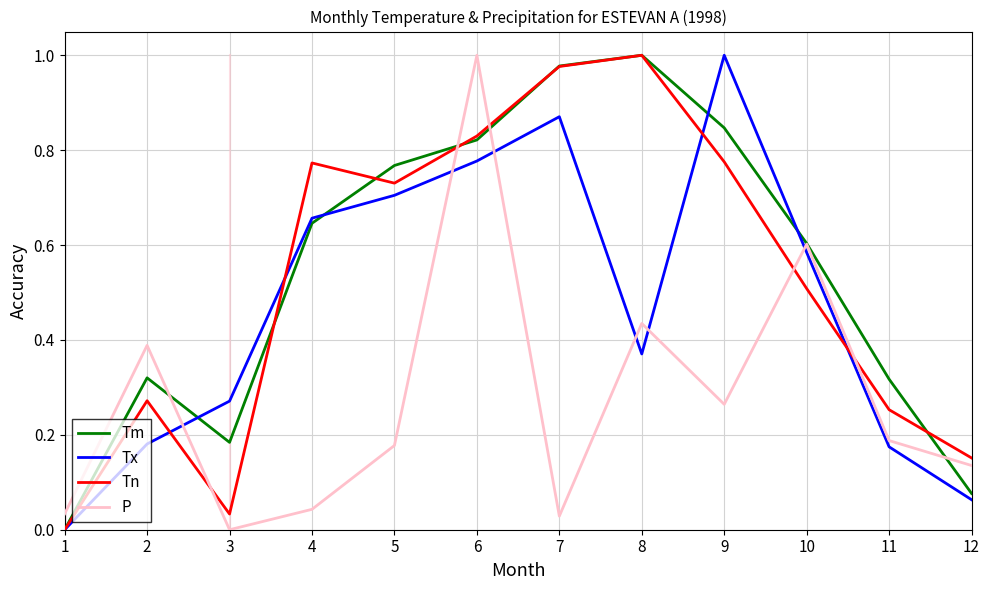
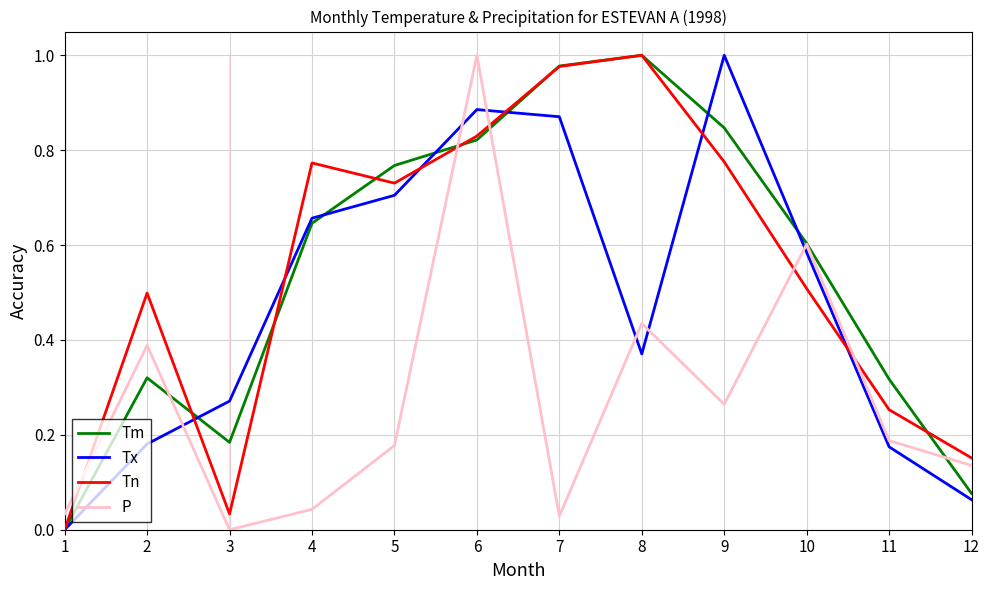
Tn, 2: 0.27 -> 0.50
Tx, 6: 0.78 -> 0.89
